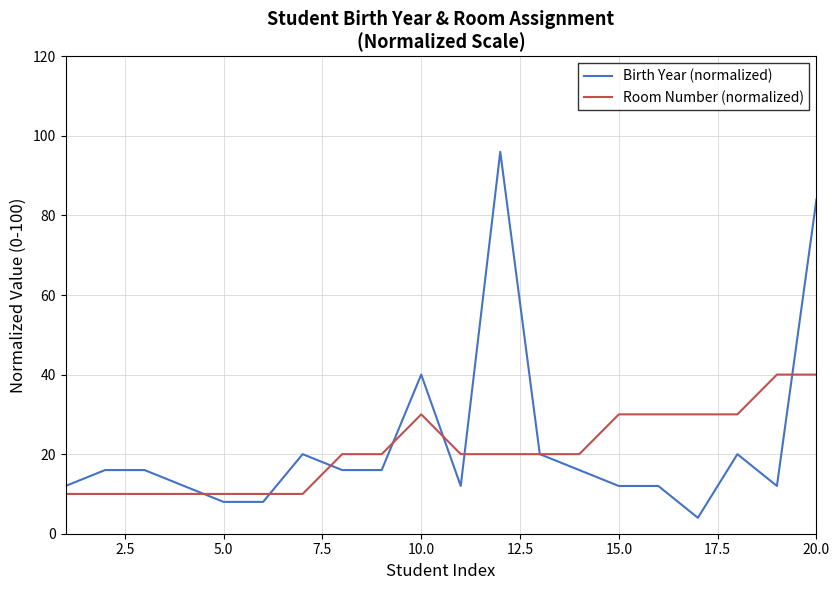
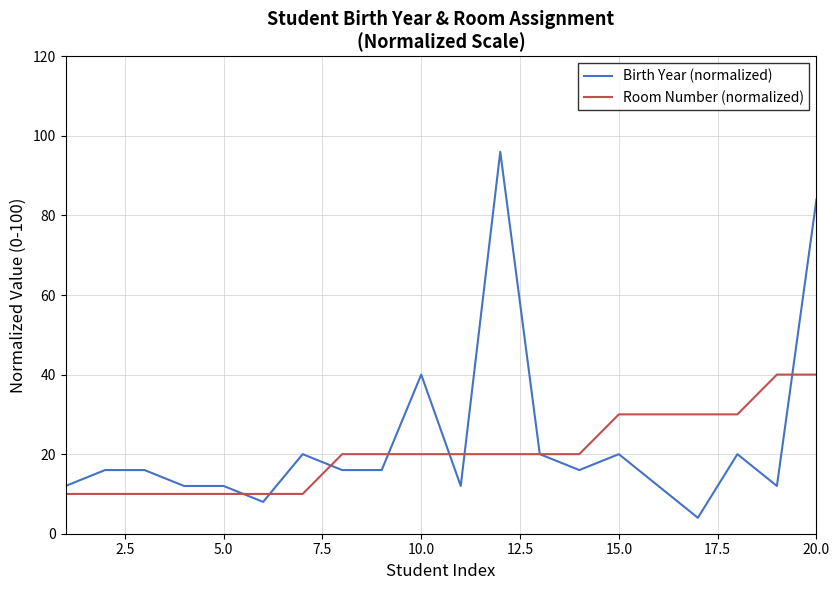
Birth Year (normalized), 5.0: 8 -> 12
Room Number (normalized), 10.0: 30 -> 20
Birth Year (normalized), 15.0: 12 -> 20
